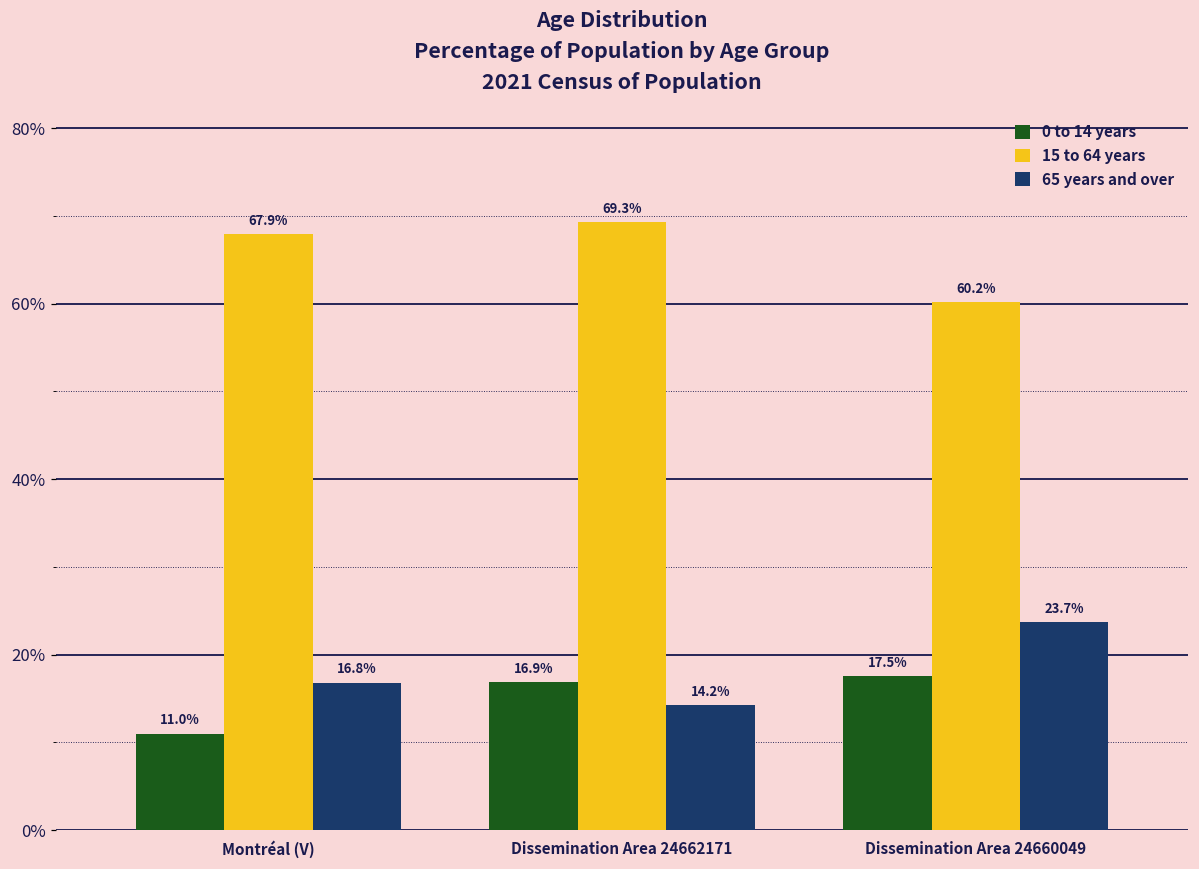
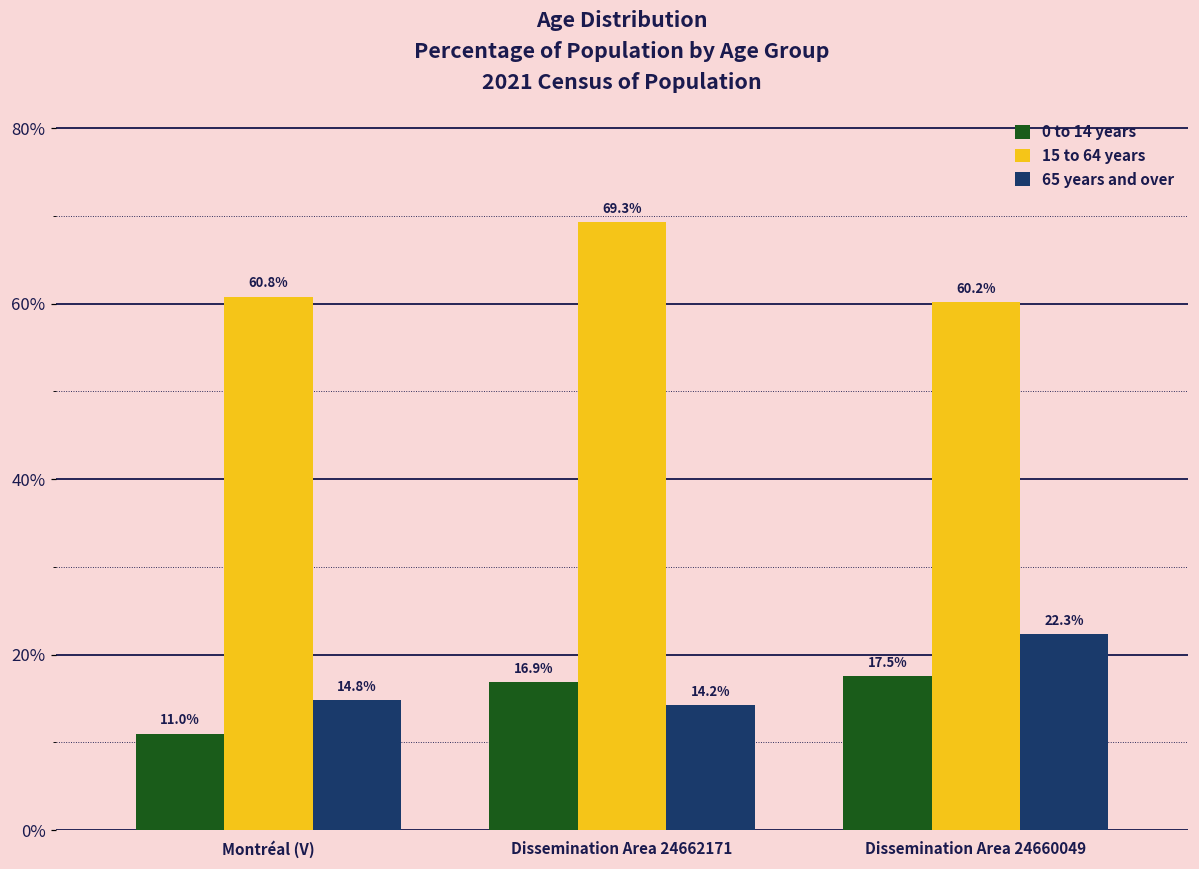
15 to 64 years, Montréal (V): 67.9% -> 60.8%
65 years and over, Montréal (V): 16.8% -> 14.8%
65 years and over, Dissemination Area 24660049: 23.7% -> 22.3%
